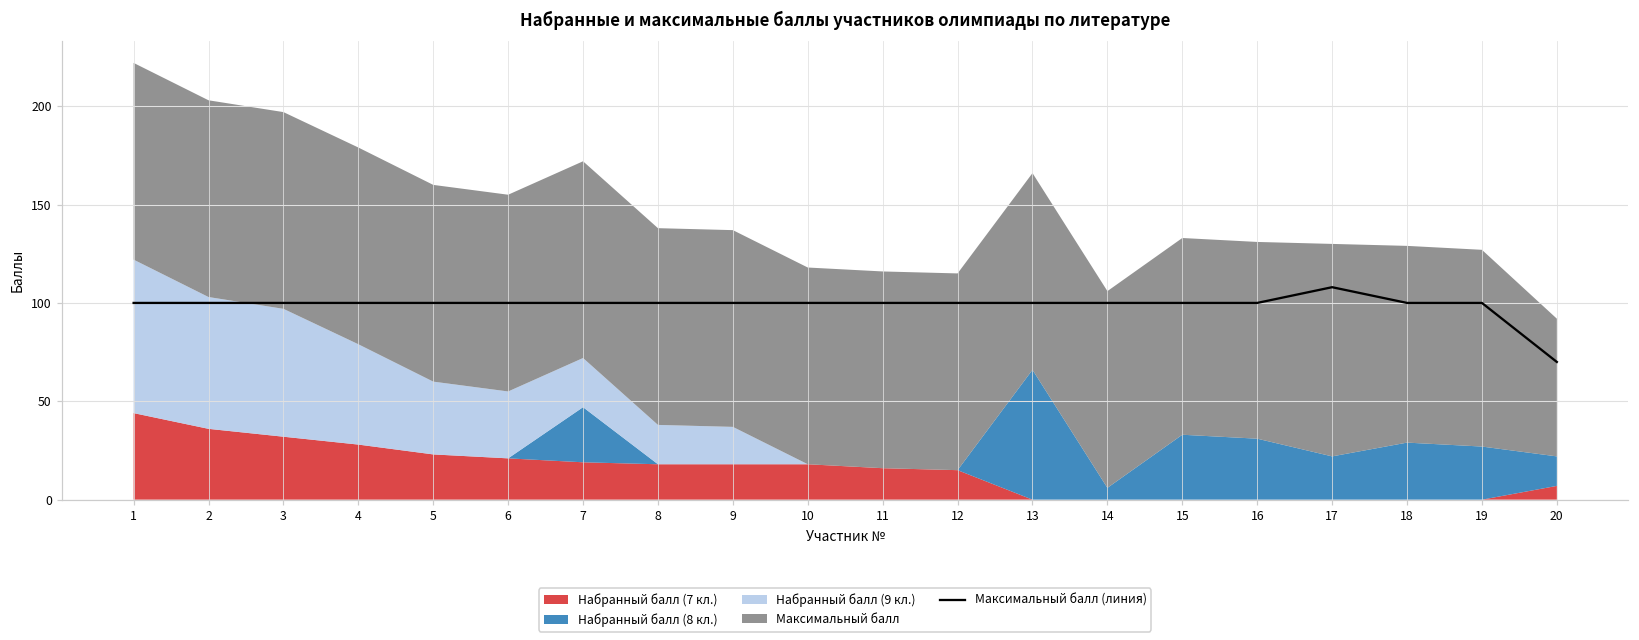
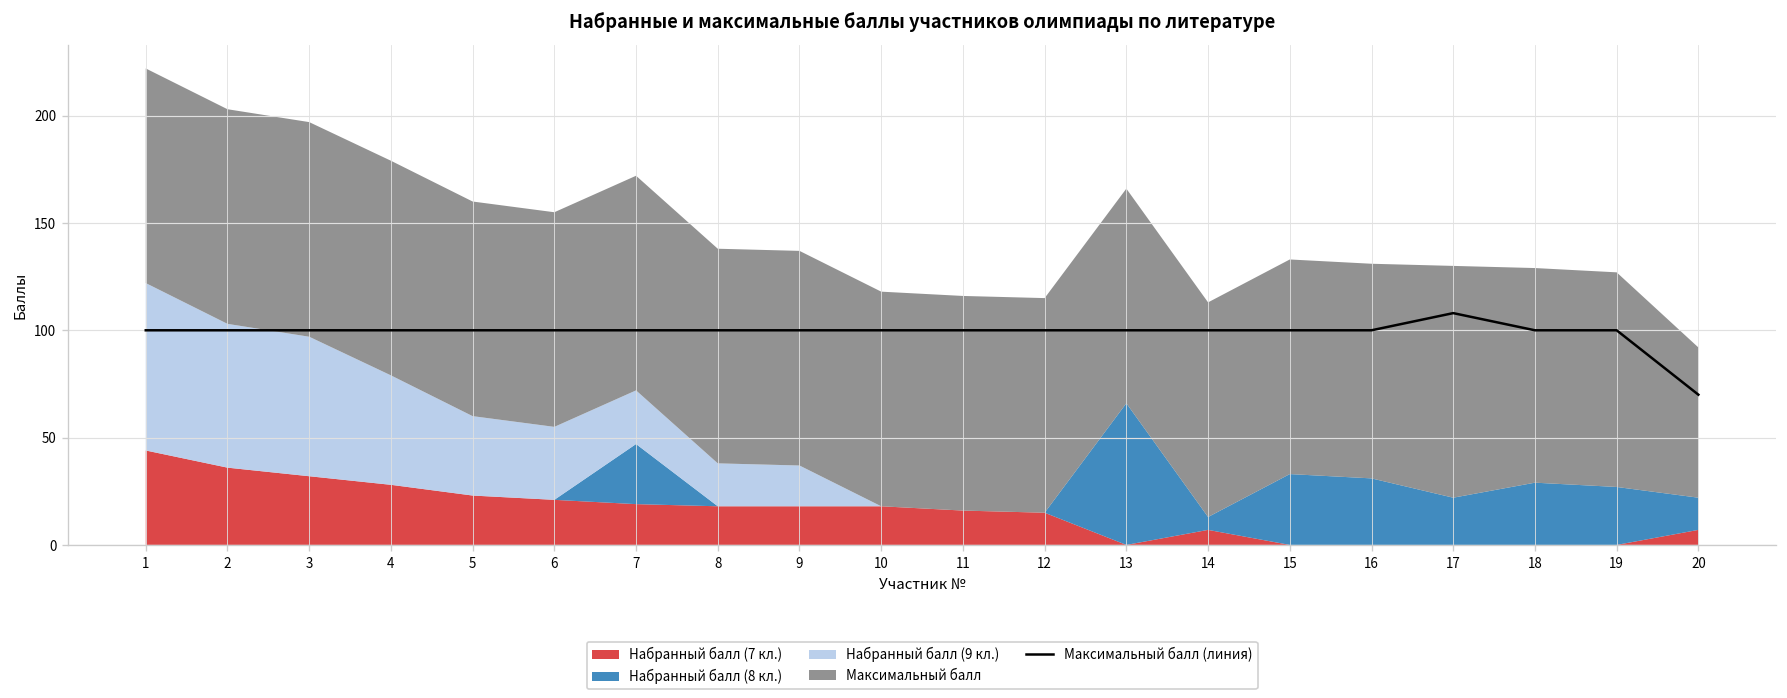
Набранный балл (7 кл.), 14: 0 -> 7
